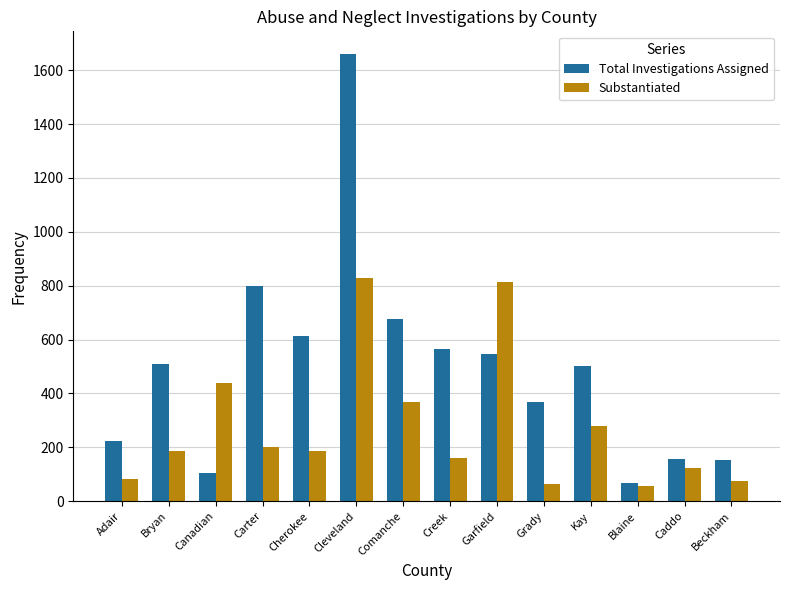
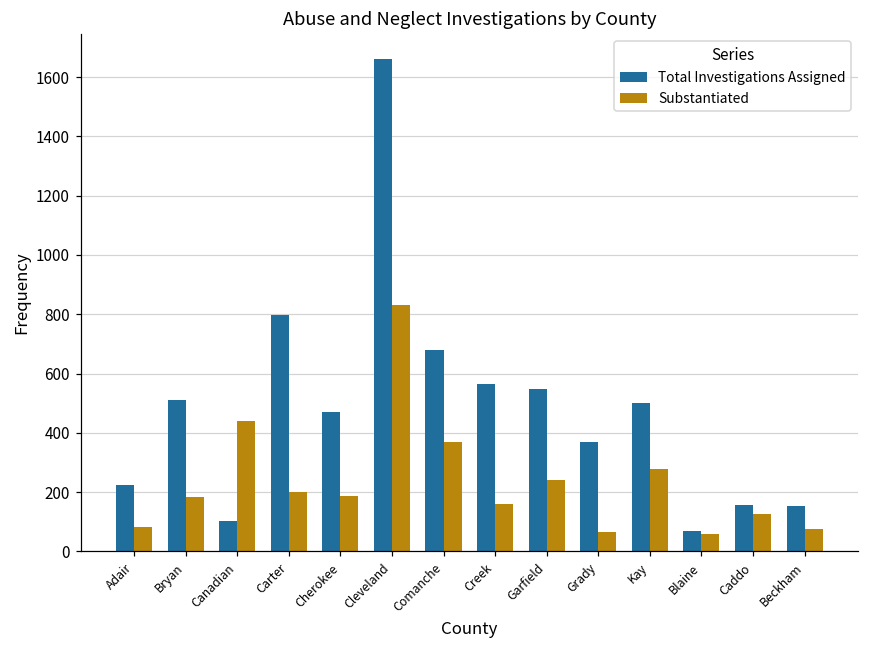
Total Investigations Assigned, Cherokee: 610 -> 470
Substantiated, Garfield: 810 -> 240
